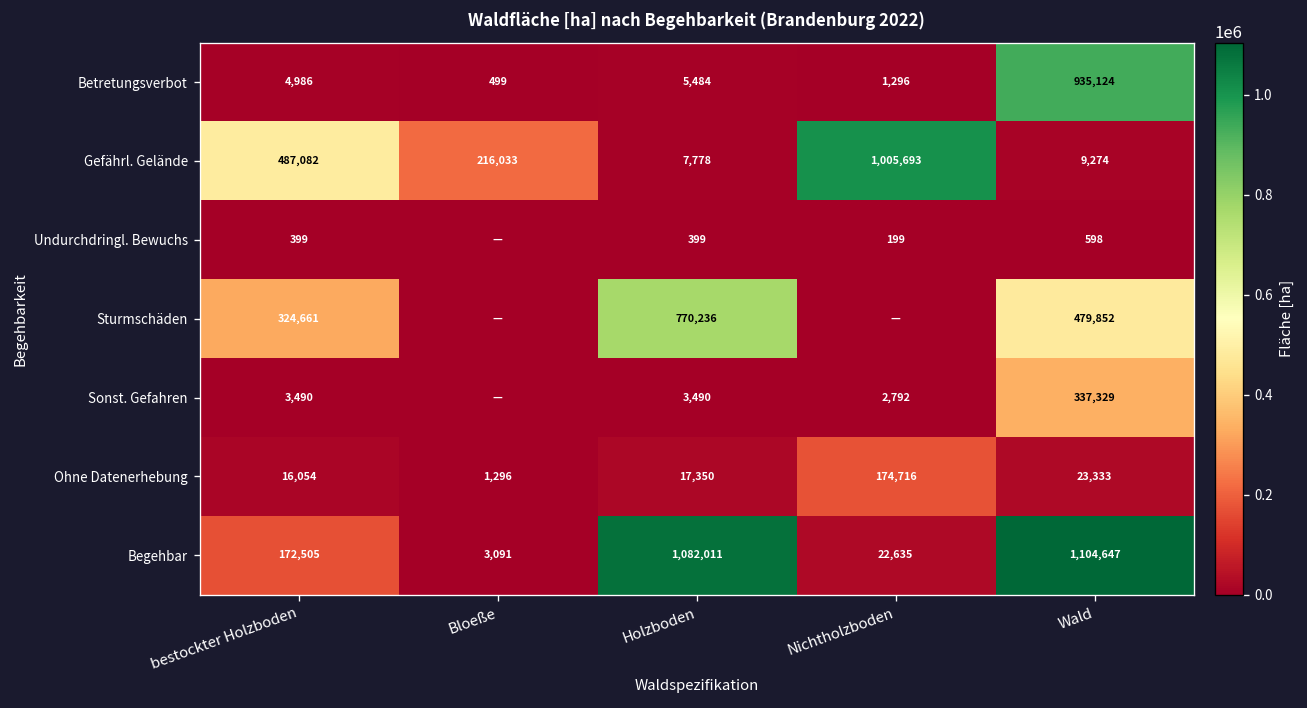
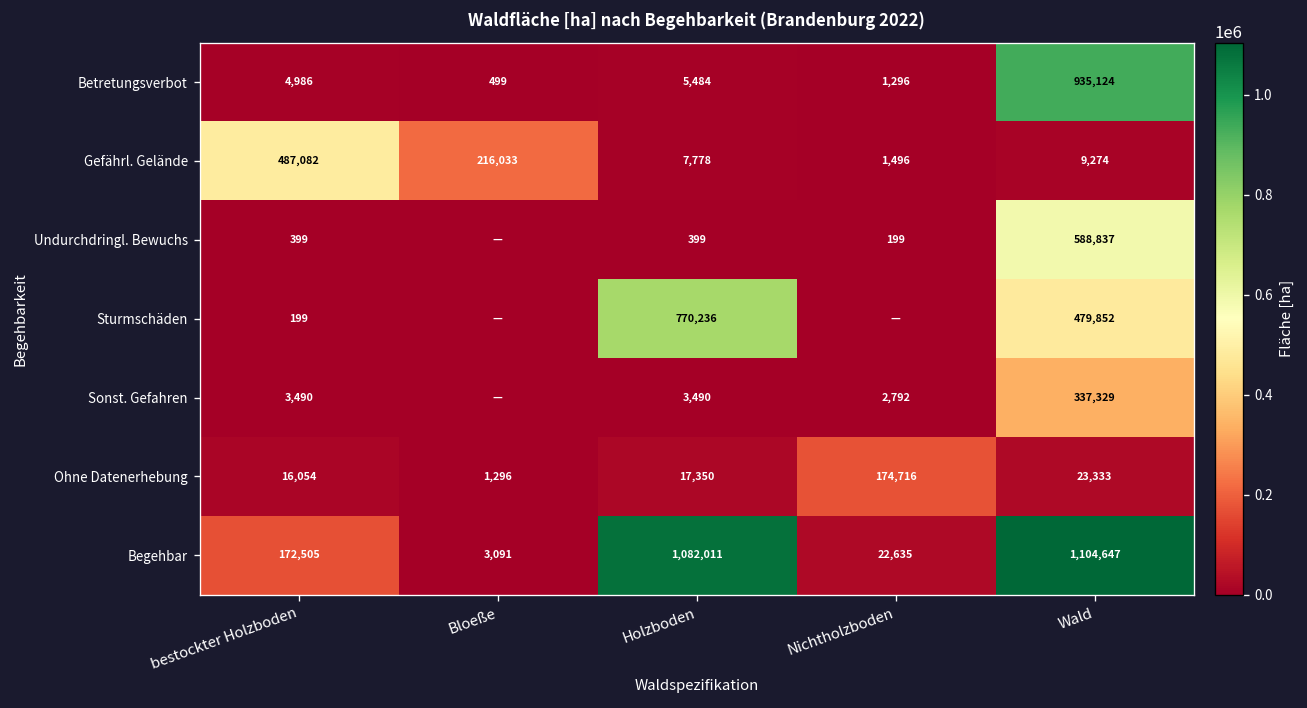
Gefährl. Gelände, Nichtholzboden: 1,005,693 -> 1,496
Undurchdringl. Bewuchs, Wald: 598 -> 588,837
Sturmschäden, bestockter Holzboden: 324,661 -> 199
